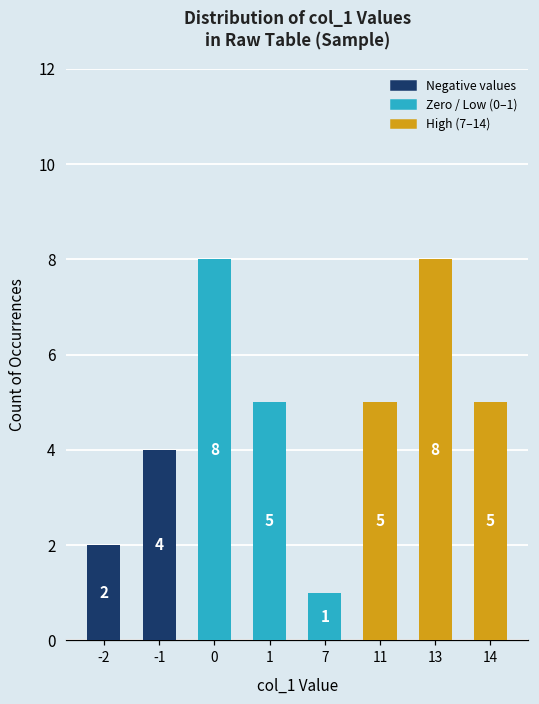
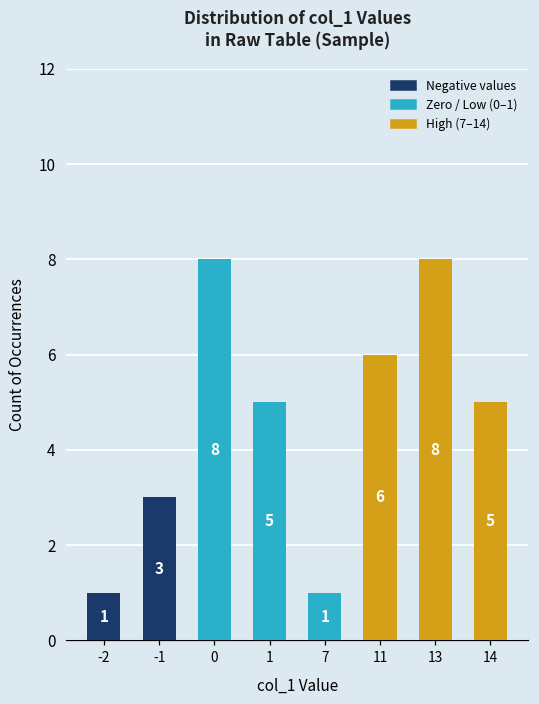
-2: 2 -> 1
-1: 4 -> 3
11: 5 -> 6
